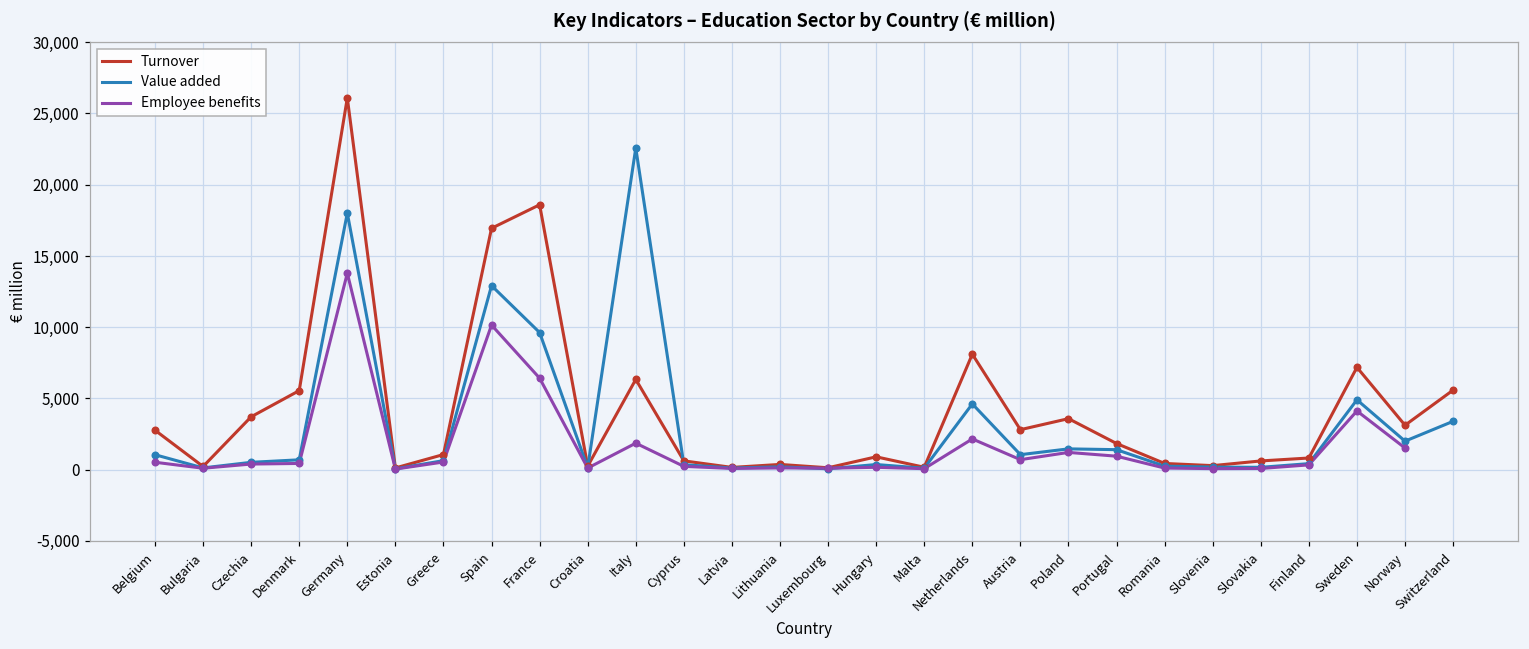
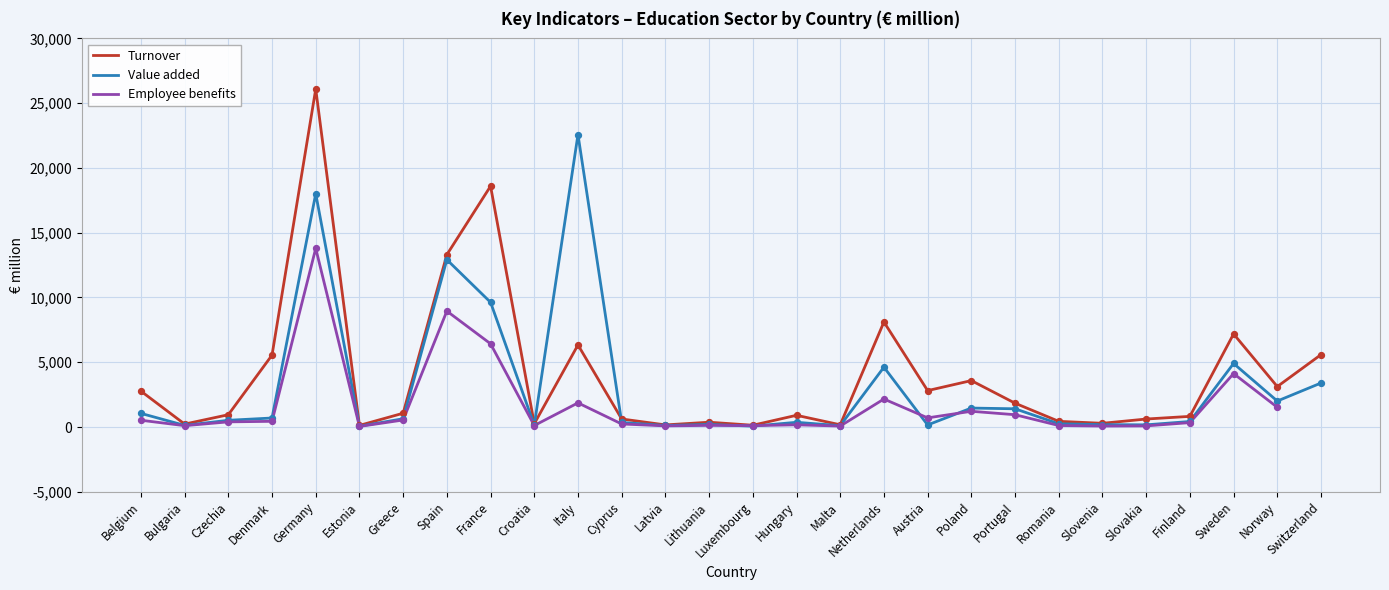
Turnover, Czechia: 3,700 -> 900
Turnover, Spain: 16,900 -> 13,300
Employee benefits, Spain: 10,200 -> 8,900
Value added, Austria: 1,100 -> 200
